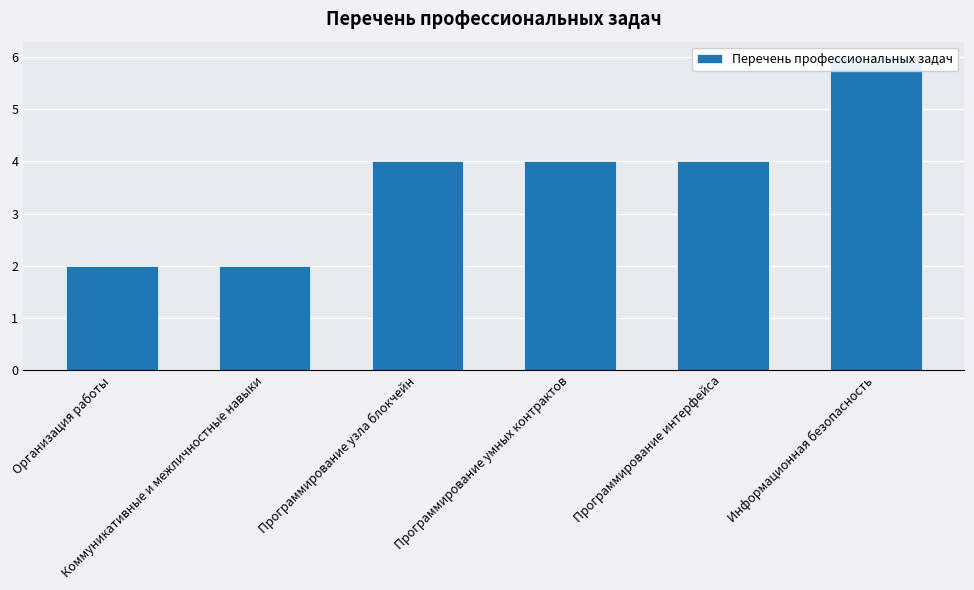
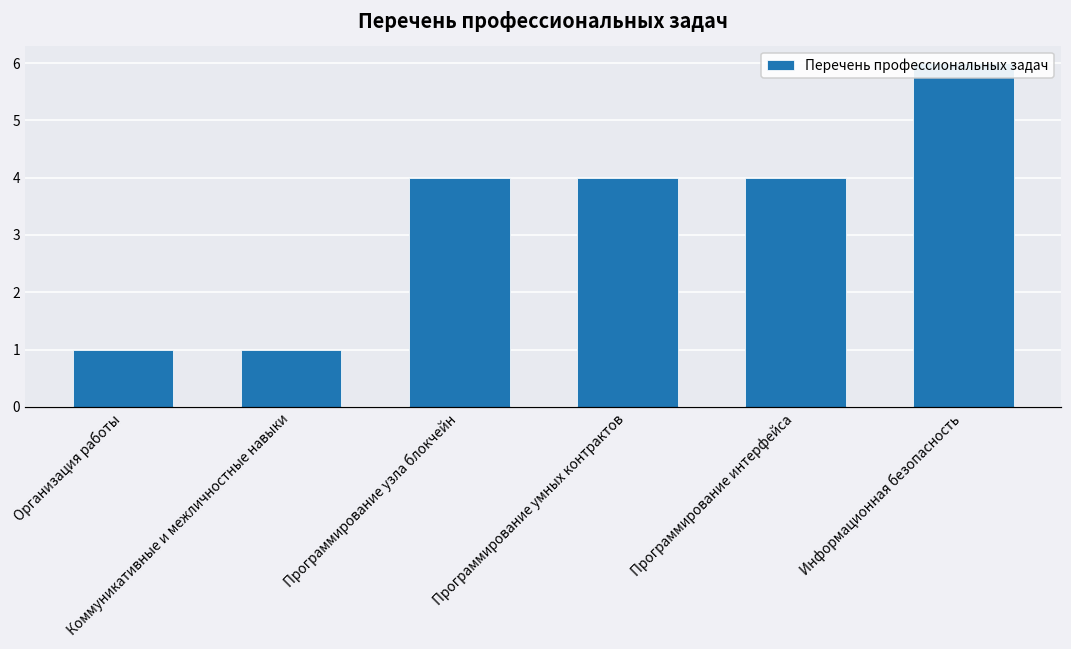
Организация работы: 2 -> 1
Коммуникативные и межличностные навыки: 2 -> 1
